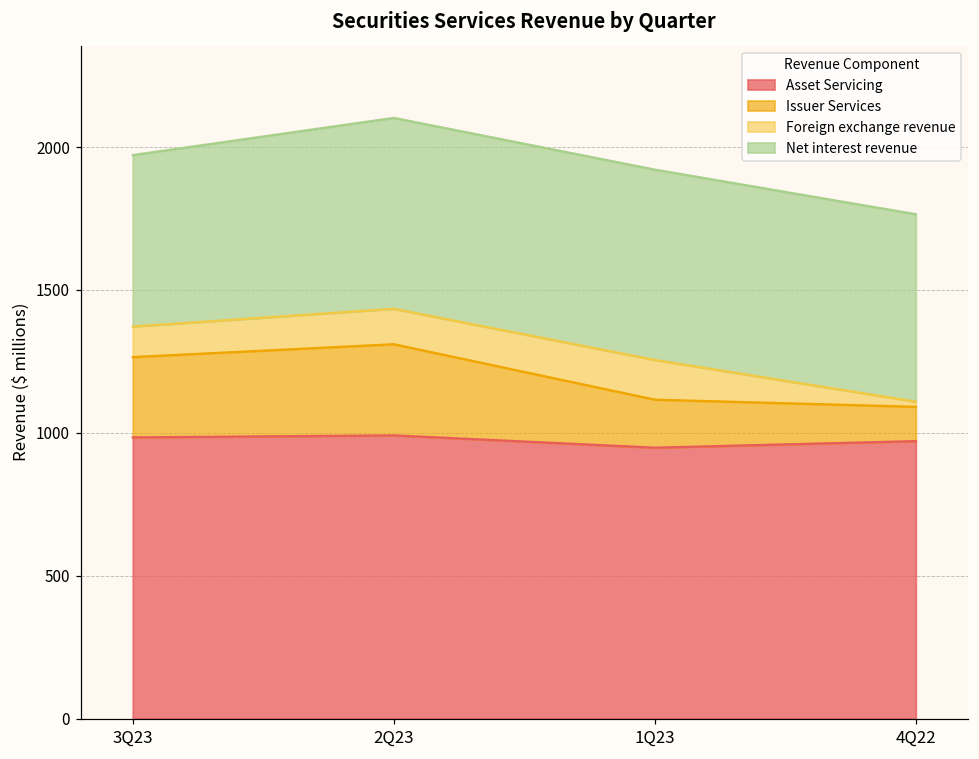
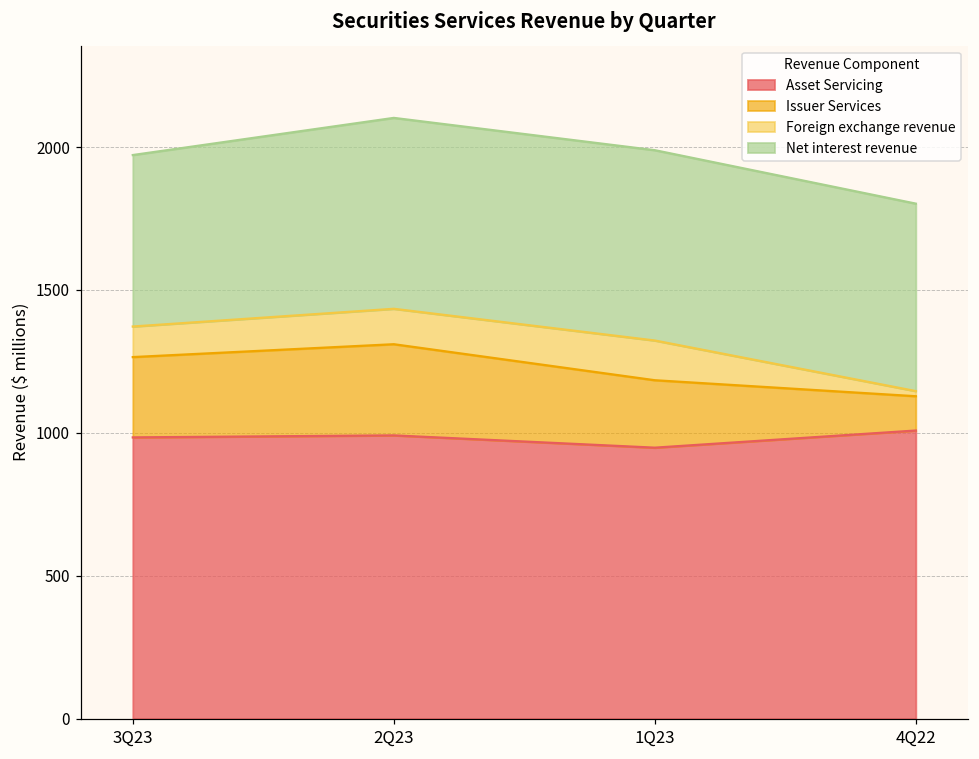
Issuer Services, 1Q23: 170 -> 240
Asset Servicing, 4Q22: 970 -> 1010
